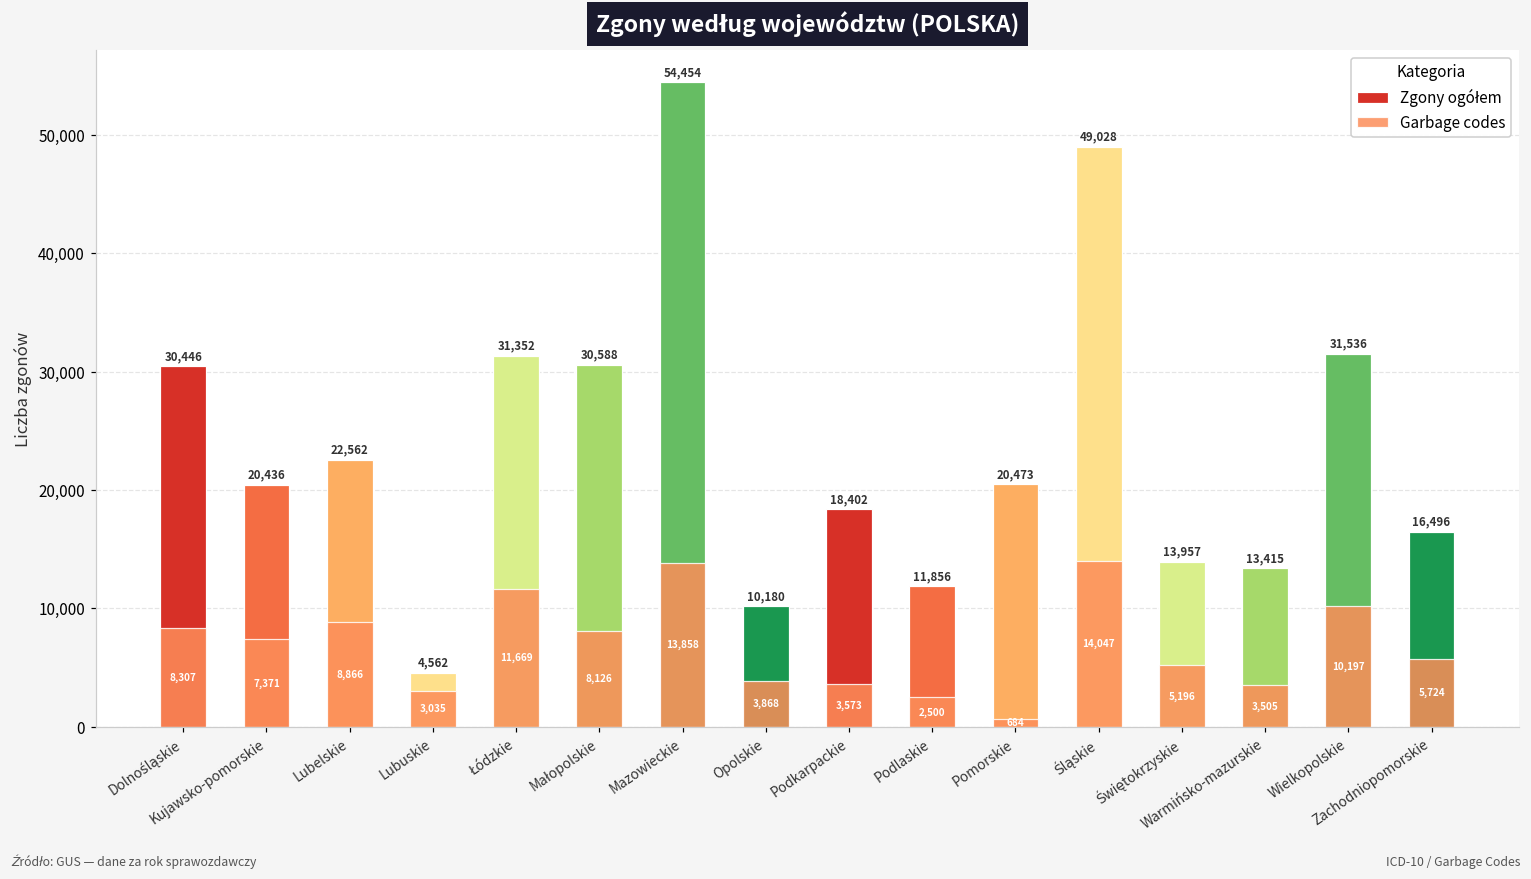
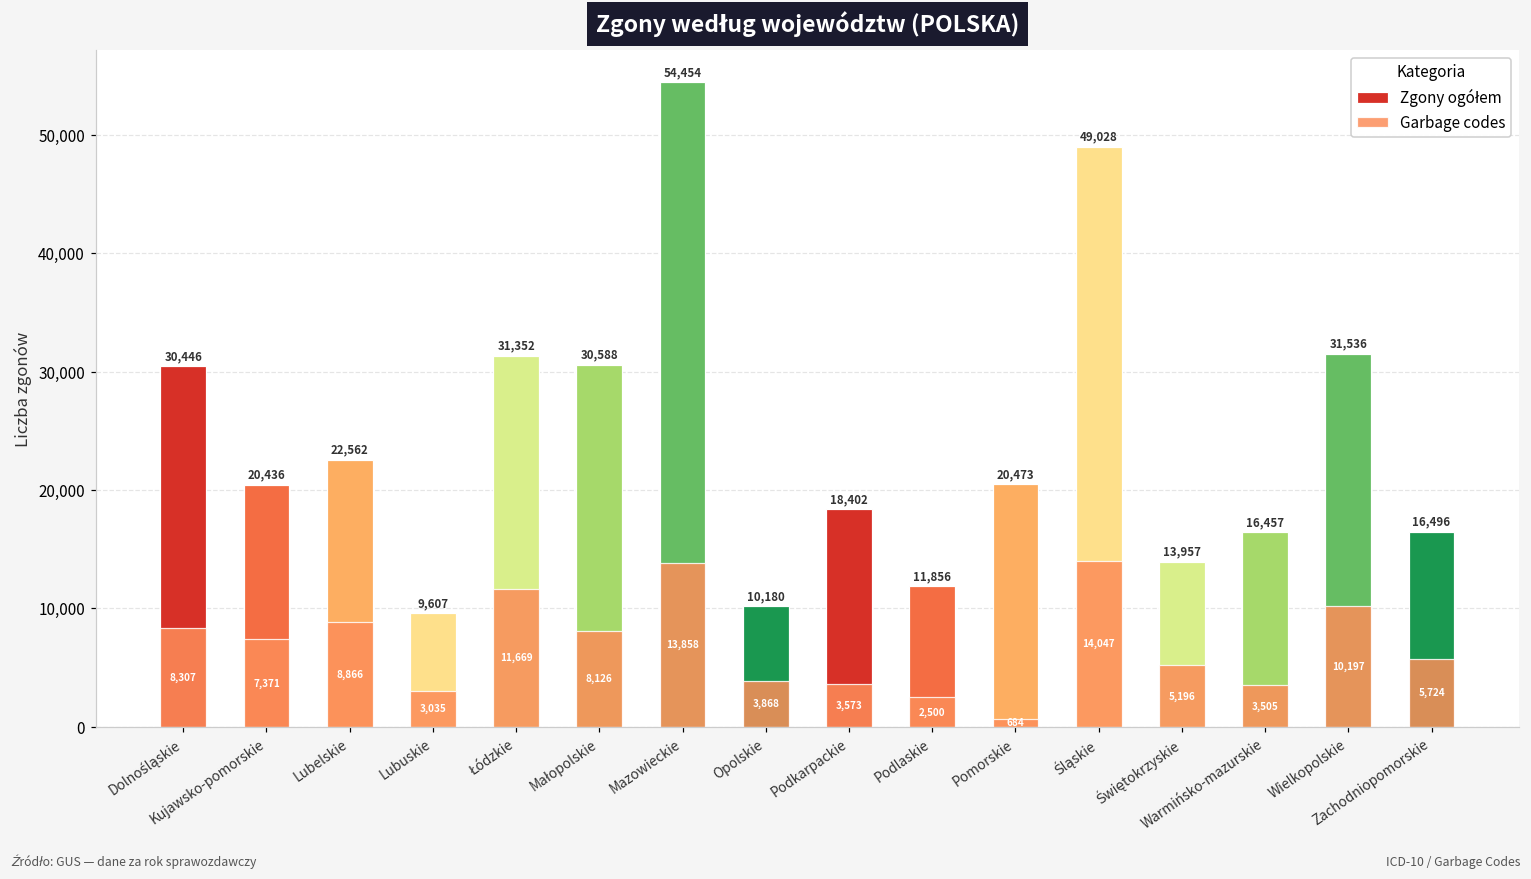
Zgony ogółem, Lubuskie: 4,562 -> 9,607
Zgony ogółem, Warmińsko-mazurskie: 13,415 -> 16,457
